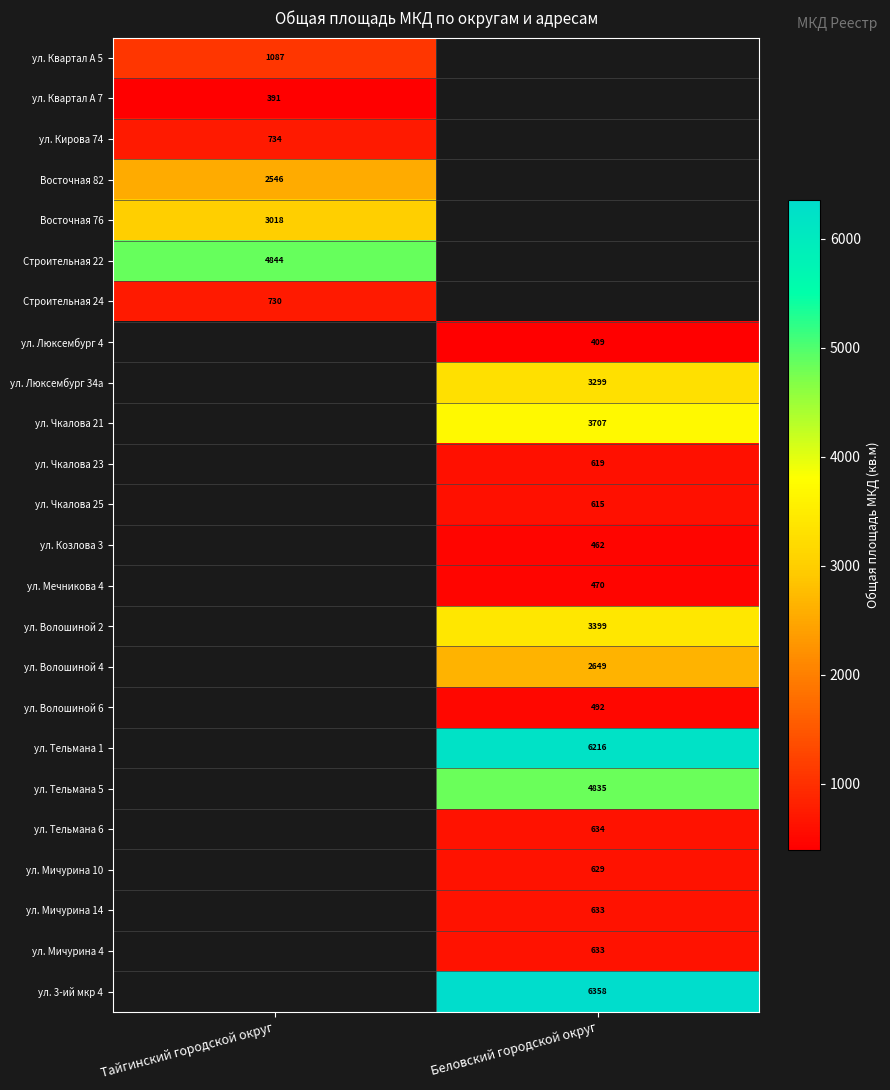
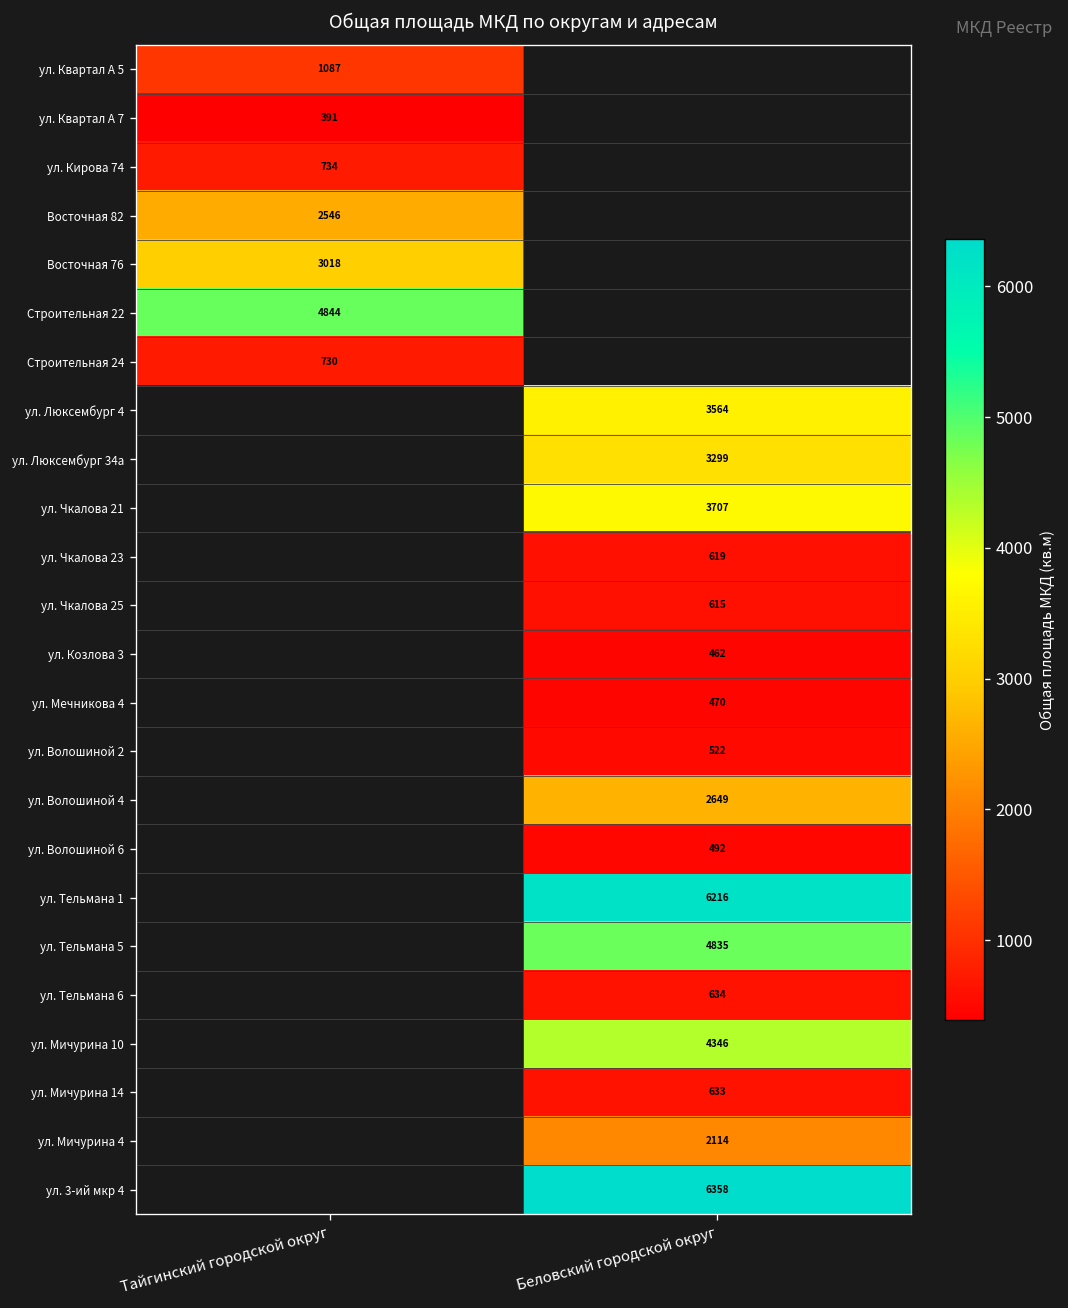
ул. Люксембург 4, Беловский городской округ: 409 -> 3564
ул. Волошиной 2, Беловский городской округ: 3399 -> 522
ул. Мичурина 10, Беловский городской округ: 629 -> 4346
ул. Мичурина 4, Беловский городской округ: 633 -> 2114
